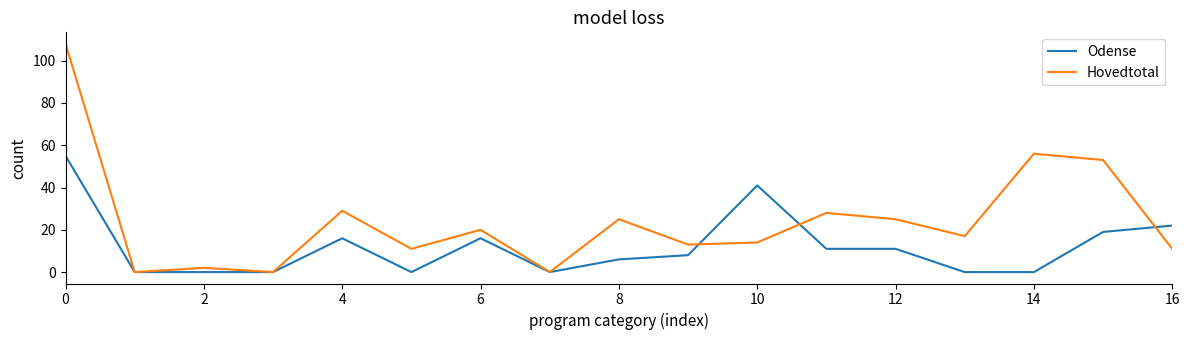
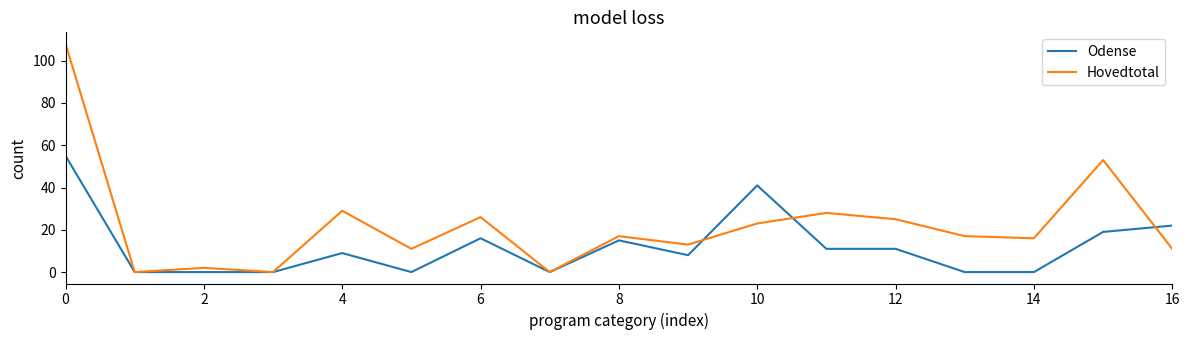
Odense, 4: 16 -> 9
Hovedtotal, 6: 20 -> 26
Odense, 8: 6 -> 15
Hovedtotal, 8: 25 -> 17
Hovedtotal, 10: 14 -> 23
Hovedtotal, 14: 56 -> 16
